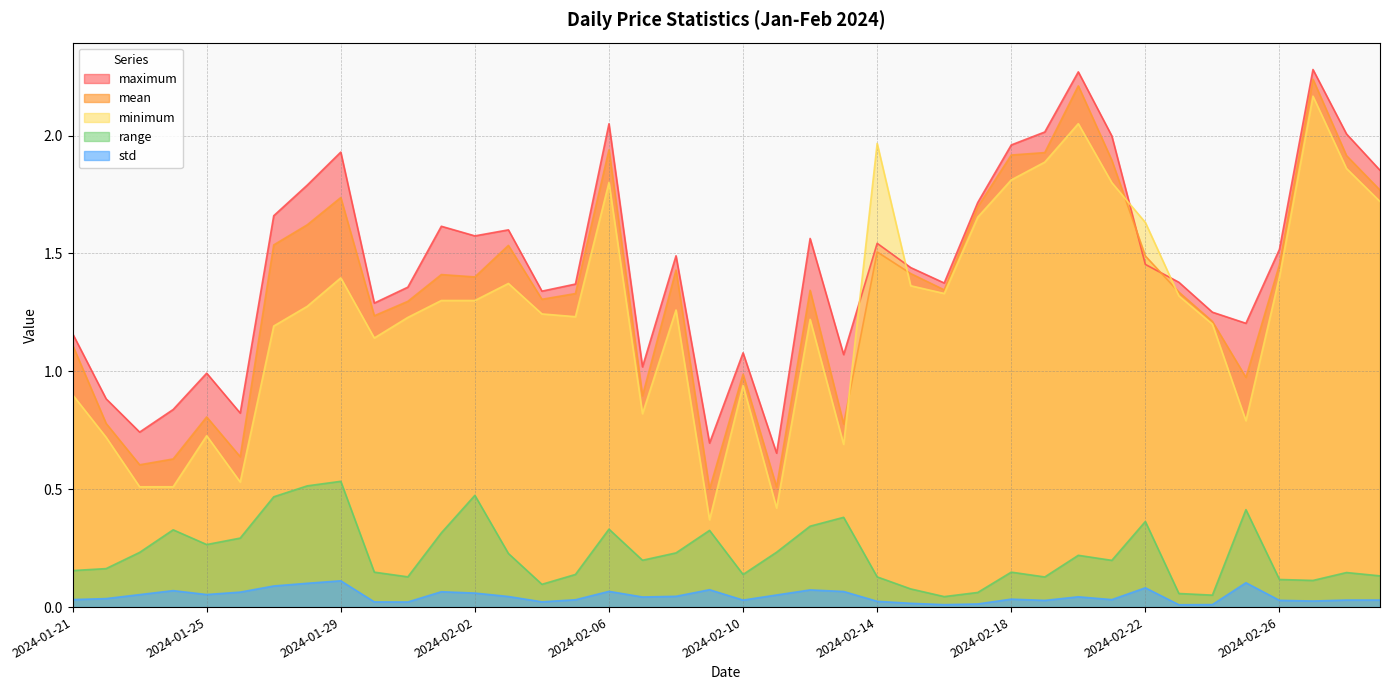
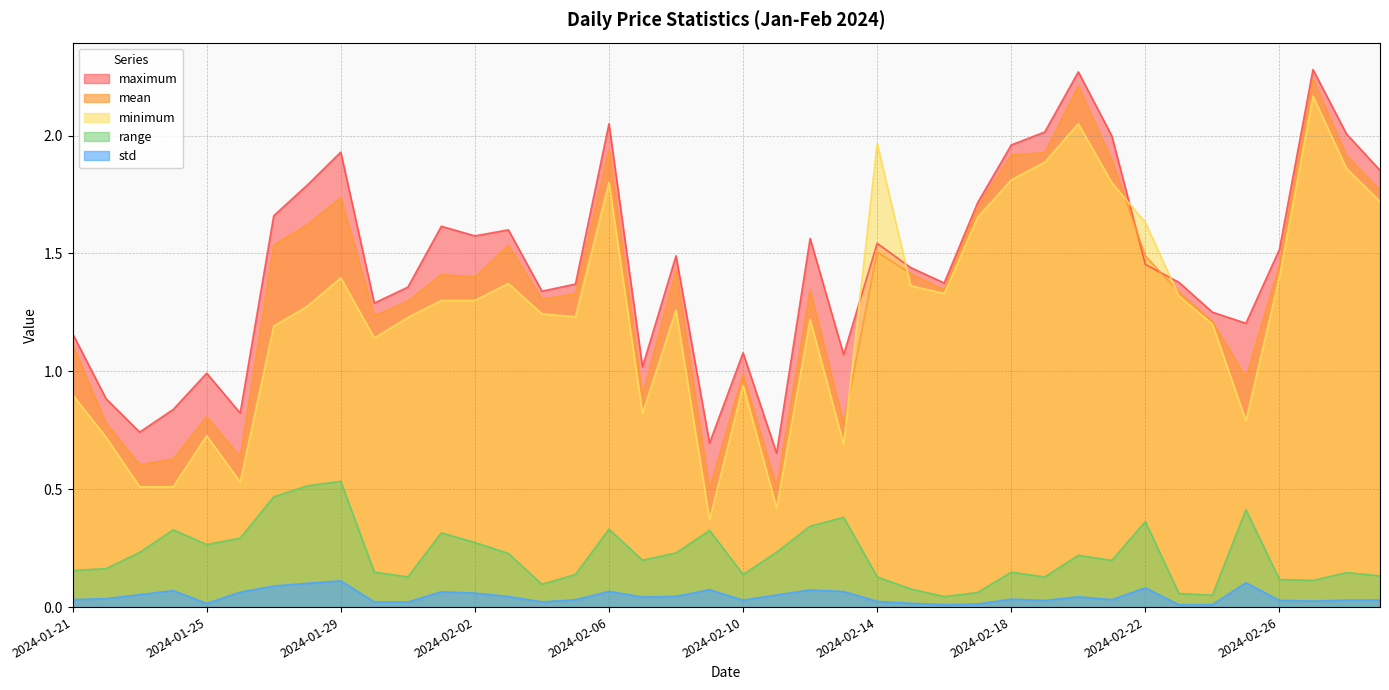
std, 2024-01-25: 0.05 -> 0.02
range, 2024-02-02: 0.47 -> 0.27
